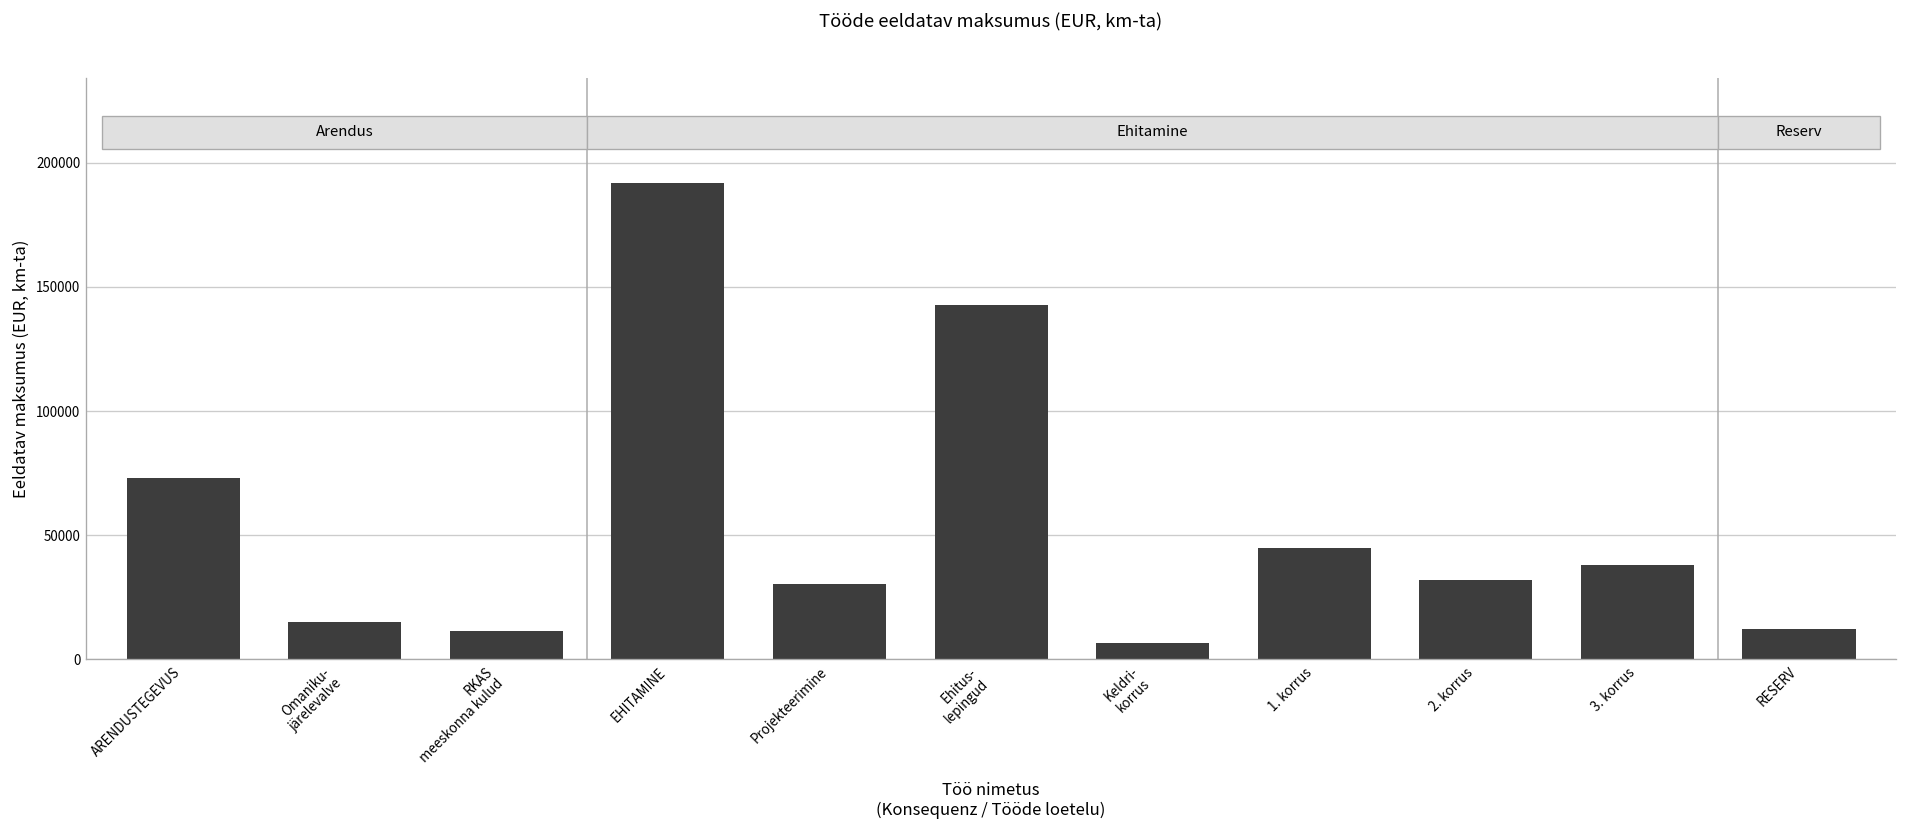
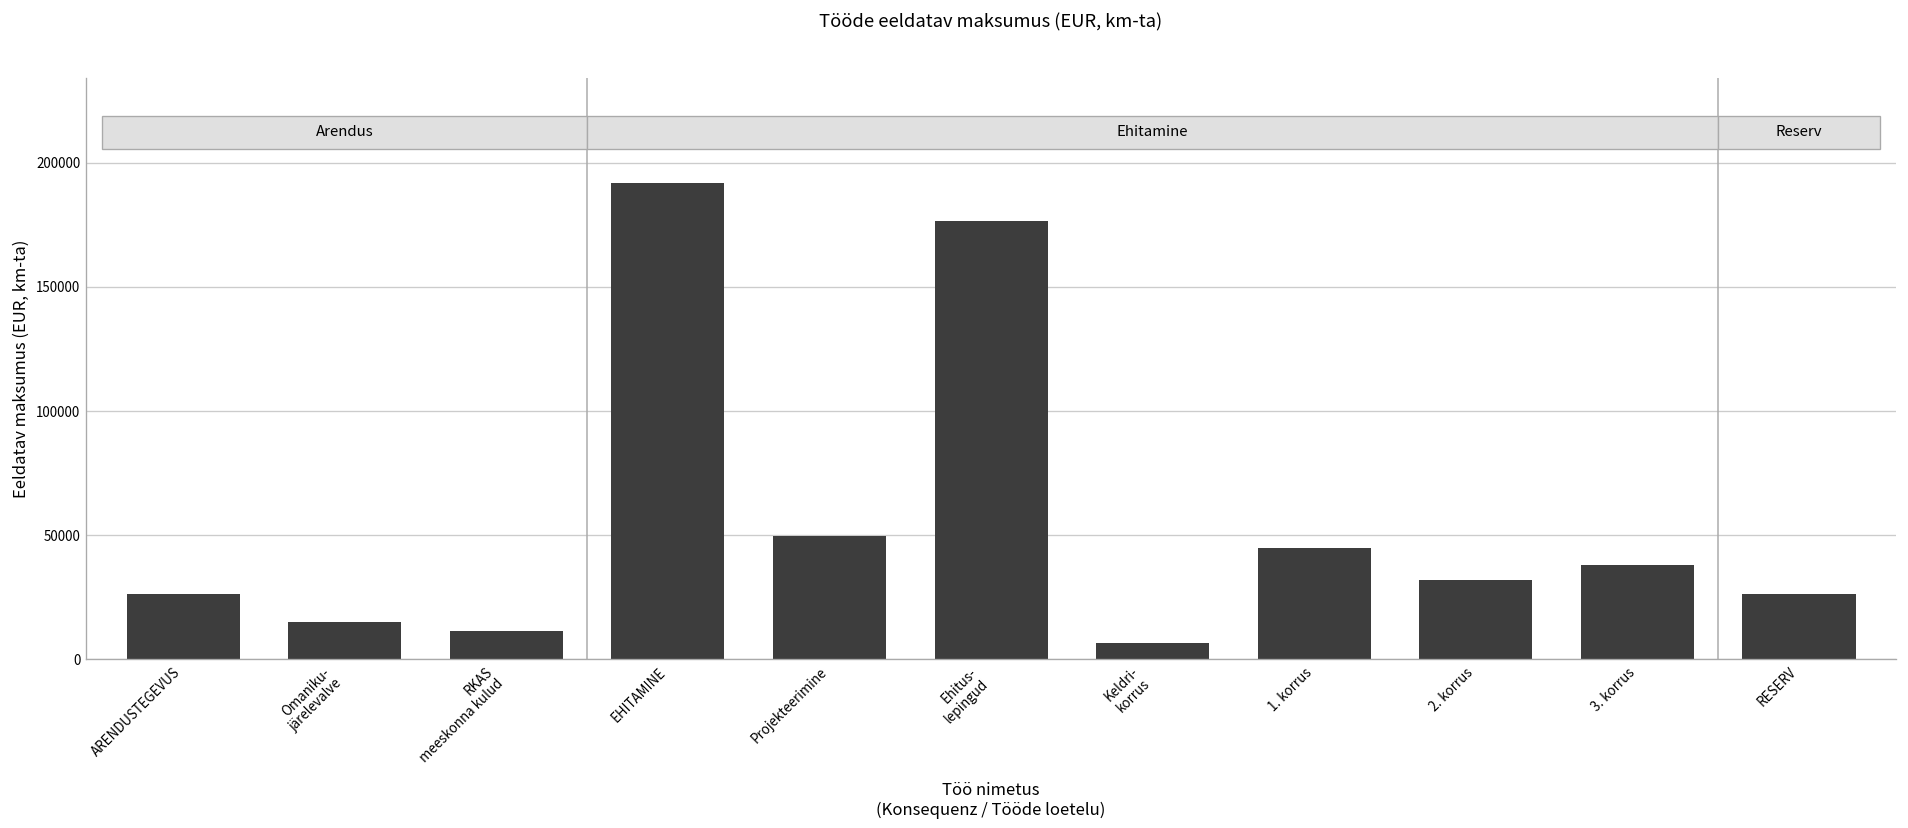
ARENDUSTEGEVUS: 73000 -> 26000
Projekteerimine: 31000 -> 50000
Ehitus- lepingud: 143000 -> 177000
RESERV: 12000 -> 27000
